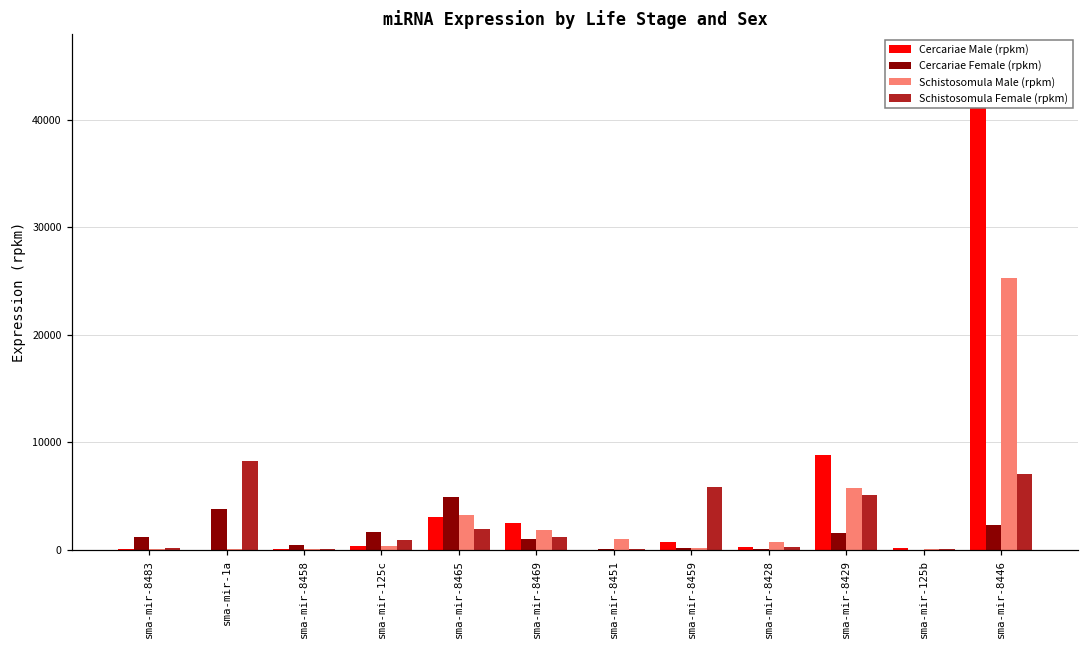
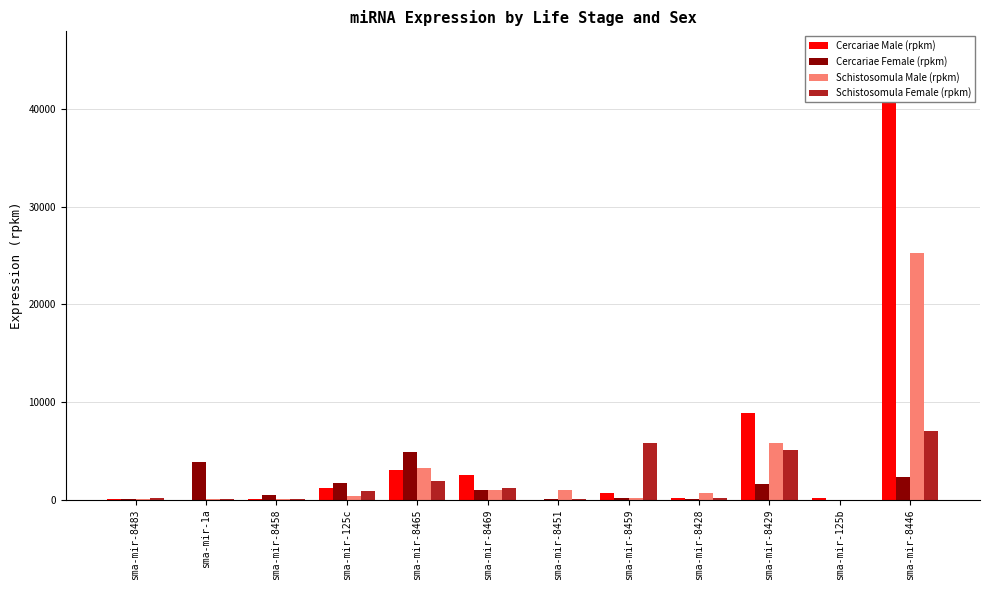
Cercariae Female (rpkm), sma-mir-8483: 1000 -> 0
Schistosomula Female (rpkm), sma-mir-1a: 8000 -> 0
Cercariae Male (rpkm), sma-mir-125c: 0 -> 1000
Schistosomula Male (rpkm), sma-mir-8469: 2000 -> 1000
